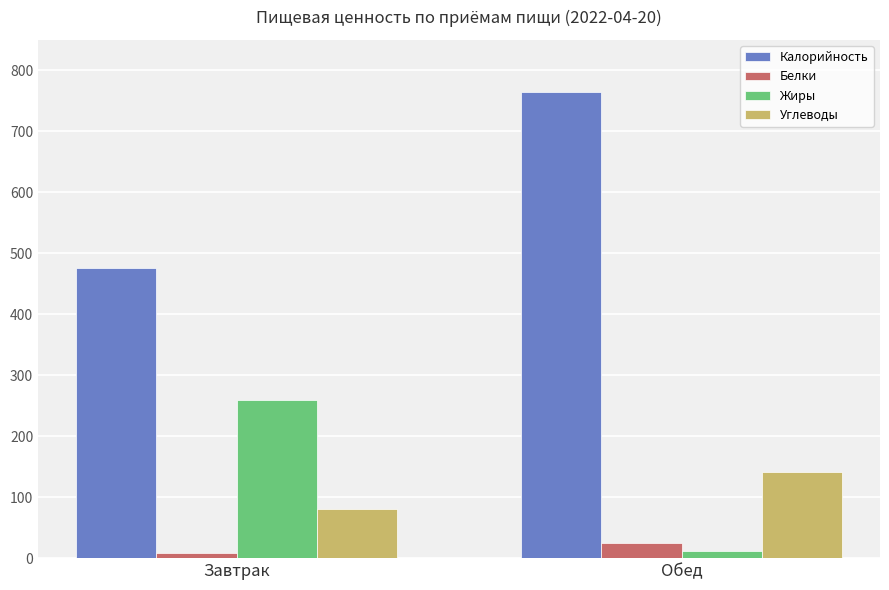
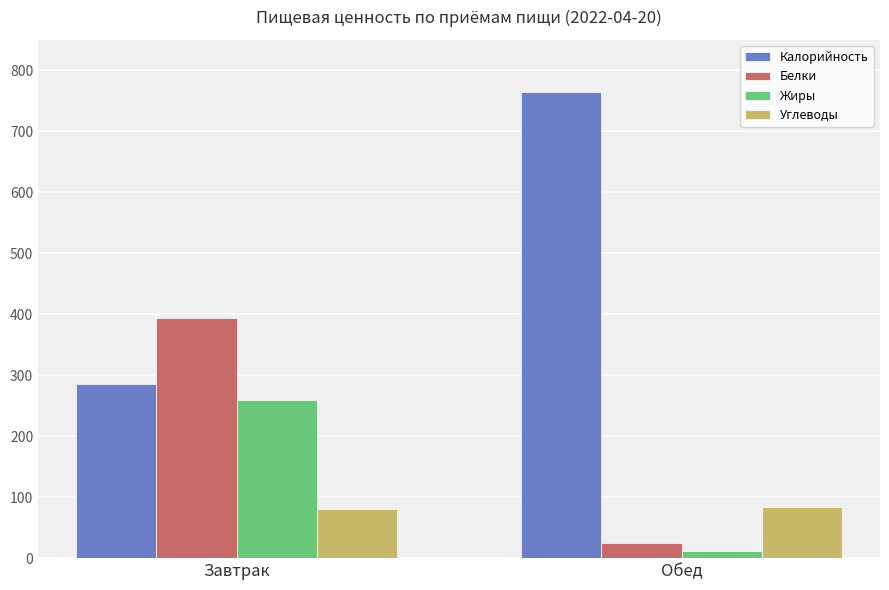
Калорийность, Завтрак: 480 -> 290
Белки, Завтрак: 10 -> 390
Углеводы, Обед: 140 -> 80
